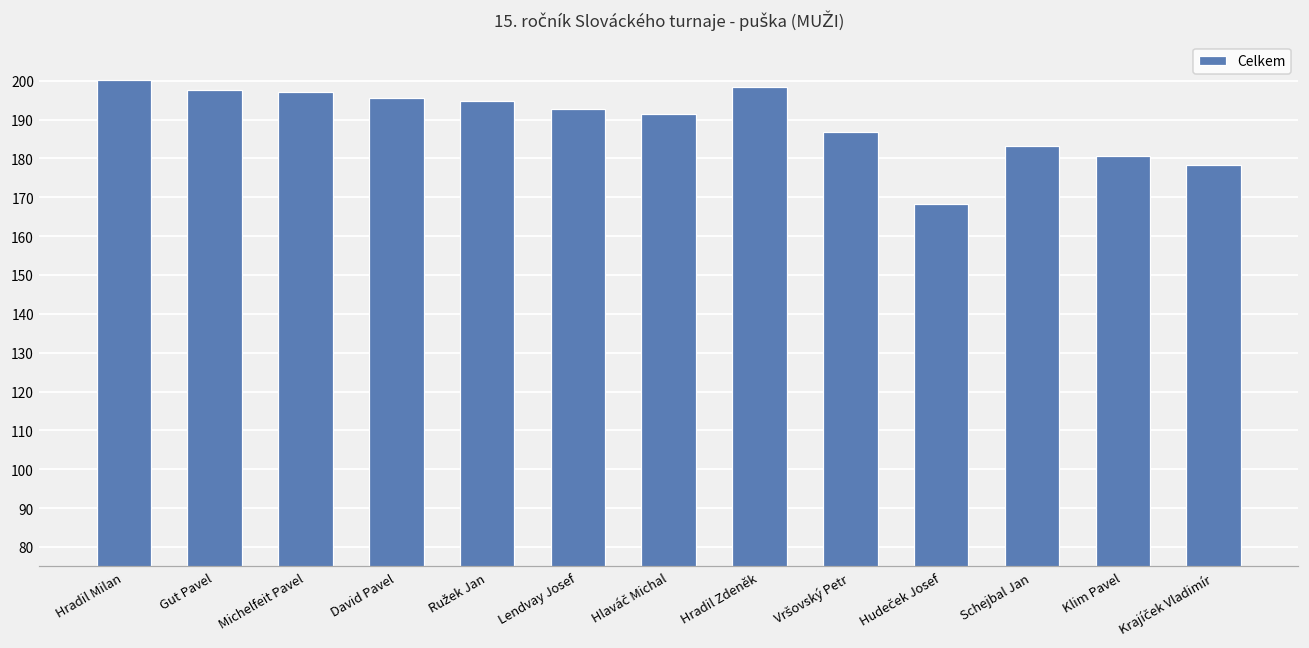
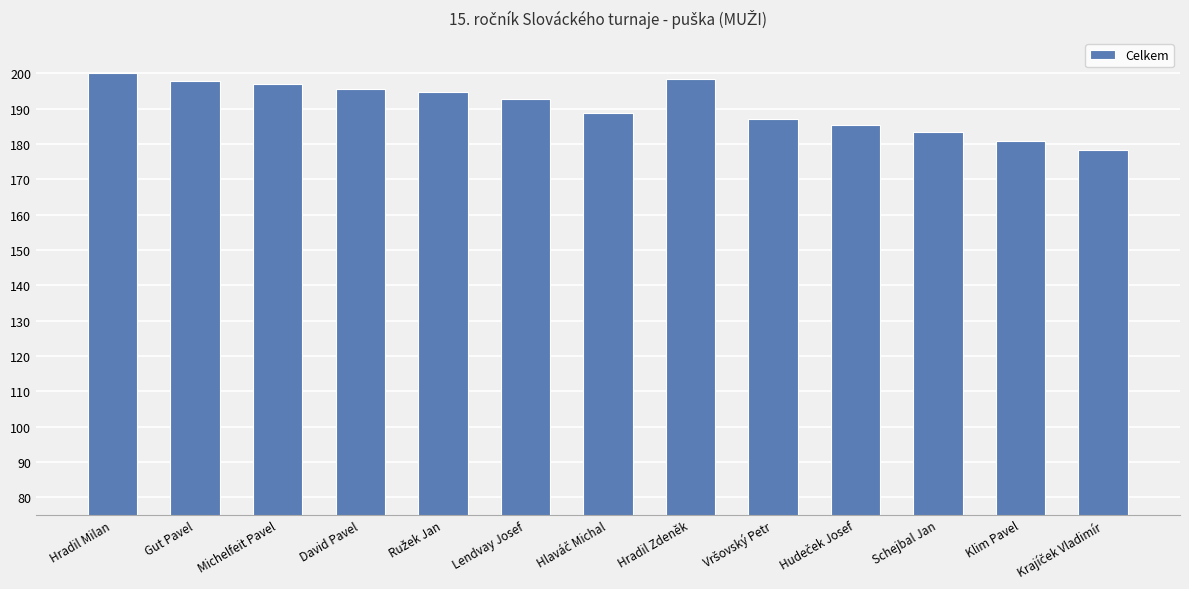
Hlaváč Michal: 191 -> 189
Hudeček Josef: 168 -> 185
